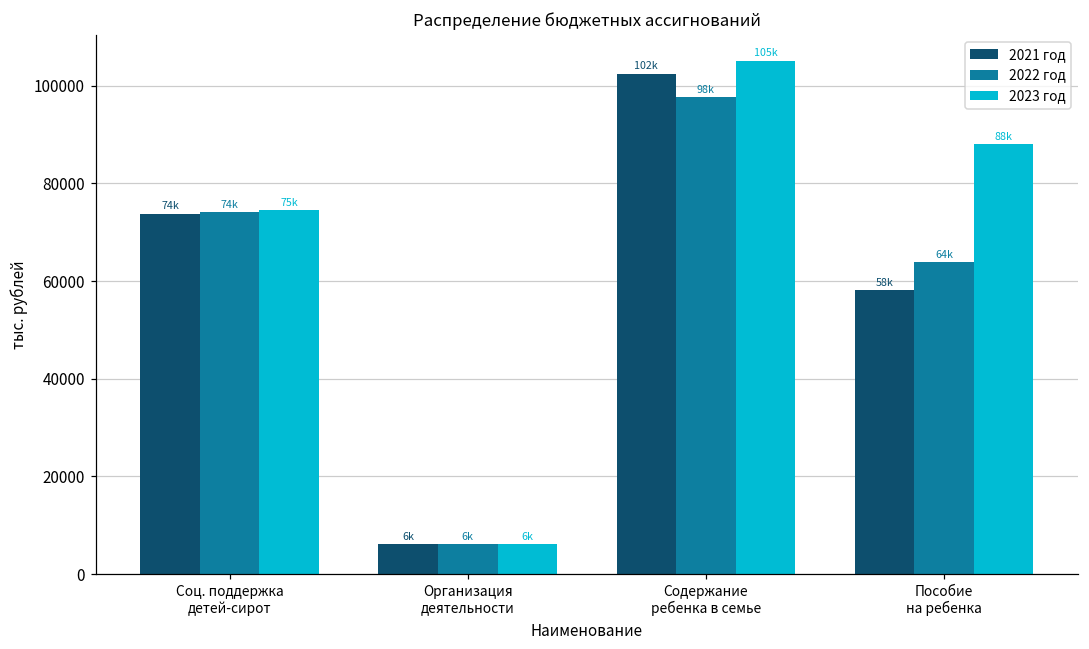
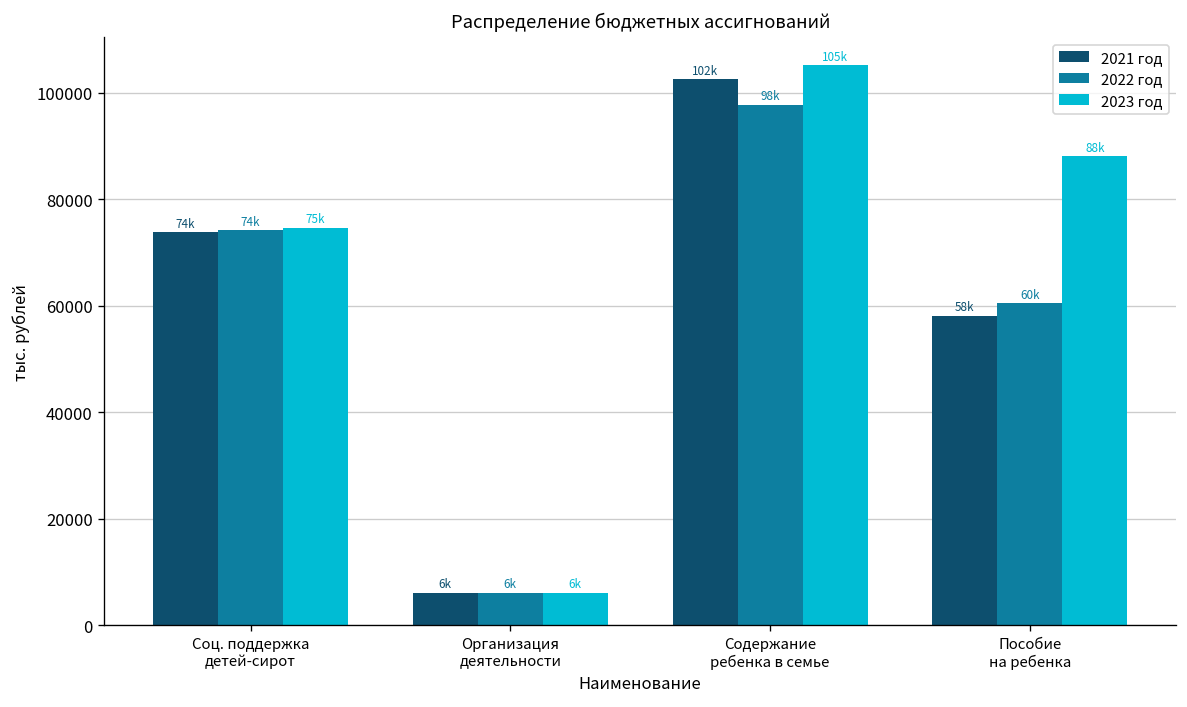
2022 год, Пособие на ребенка: 64k -> 60k
